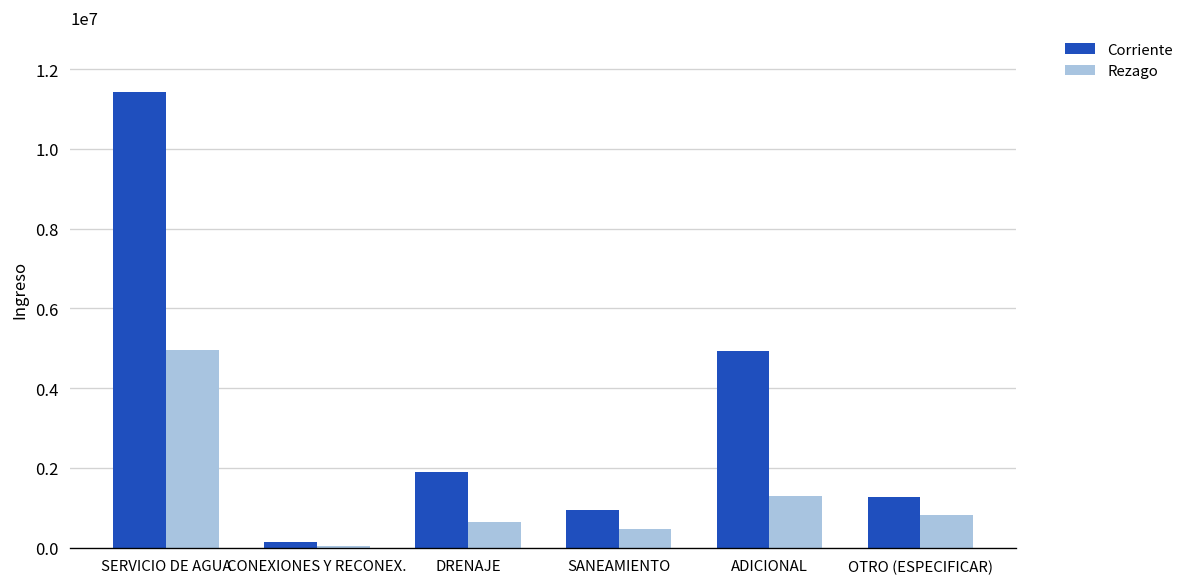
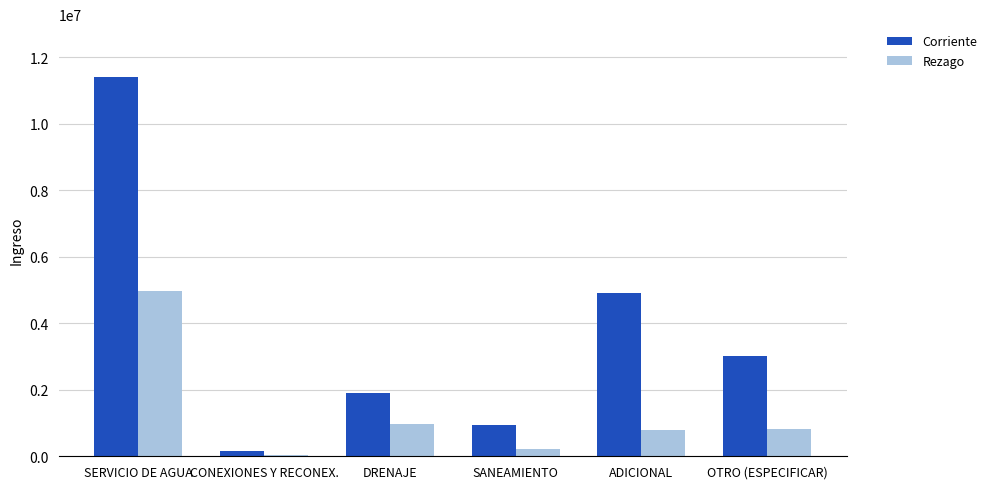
Rezago, DRENAJE: 700000 -> 1000000
Rezago, SANEAMIENTO: 500000 -> 200000
Rezago, ADICIONAL: 1300000 -> 800000
Corriente, OTRO (ESPECIFICAR): 1300000 -> 3000000
